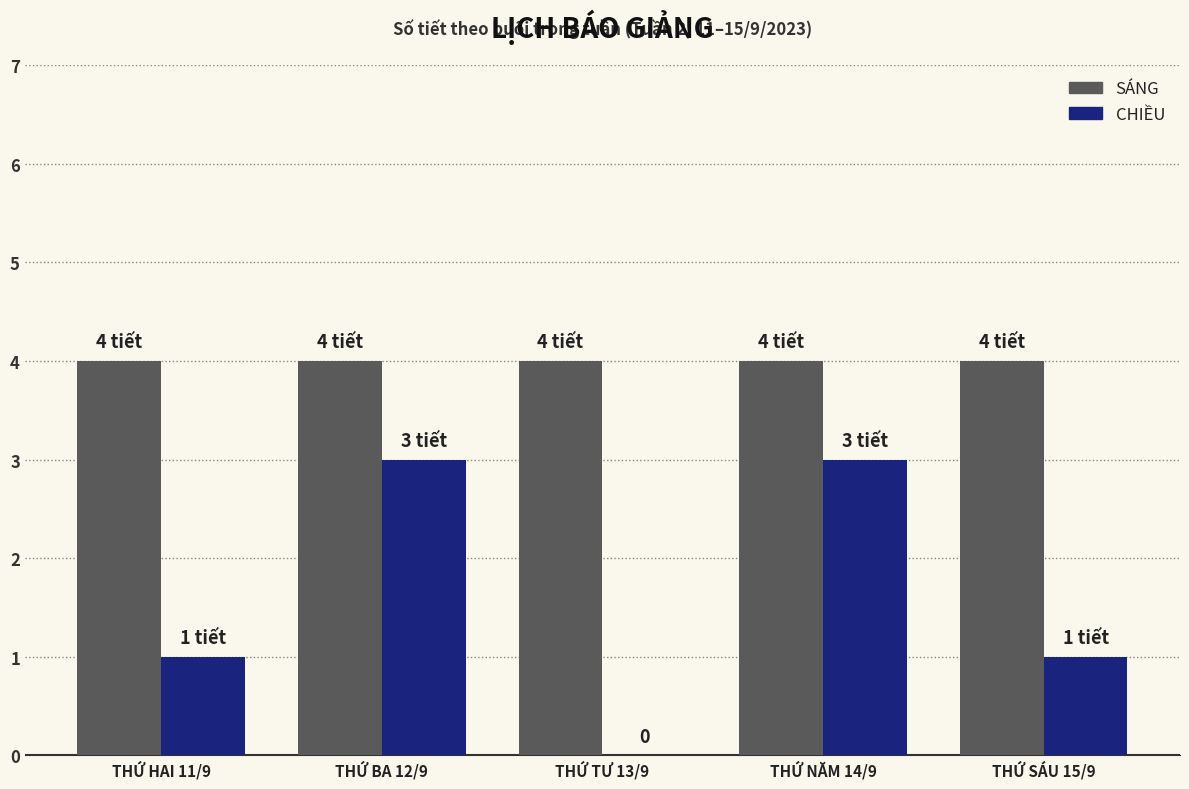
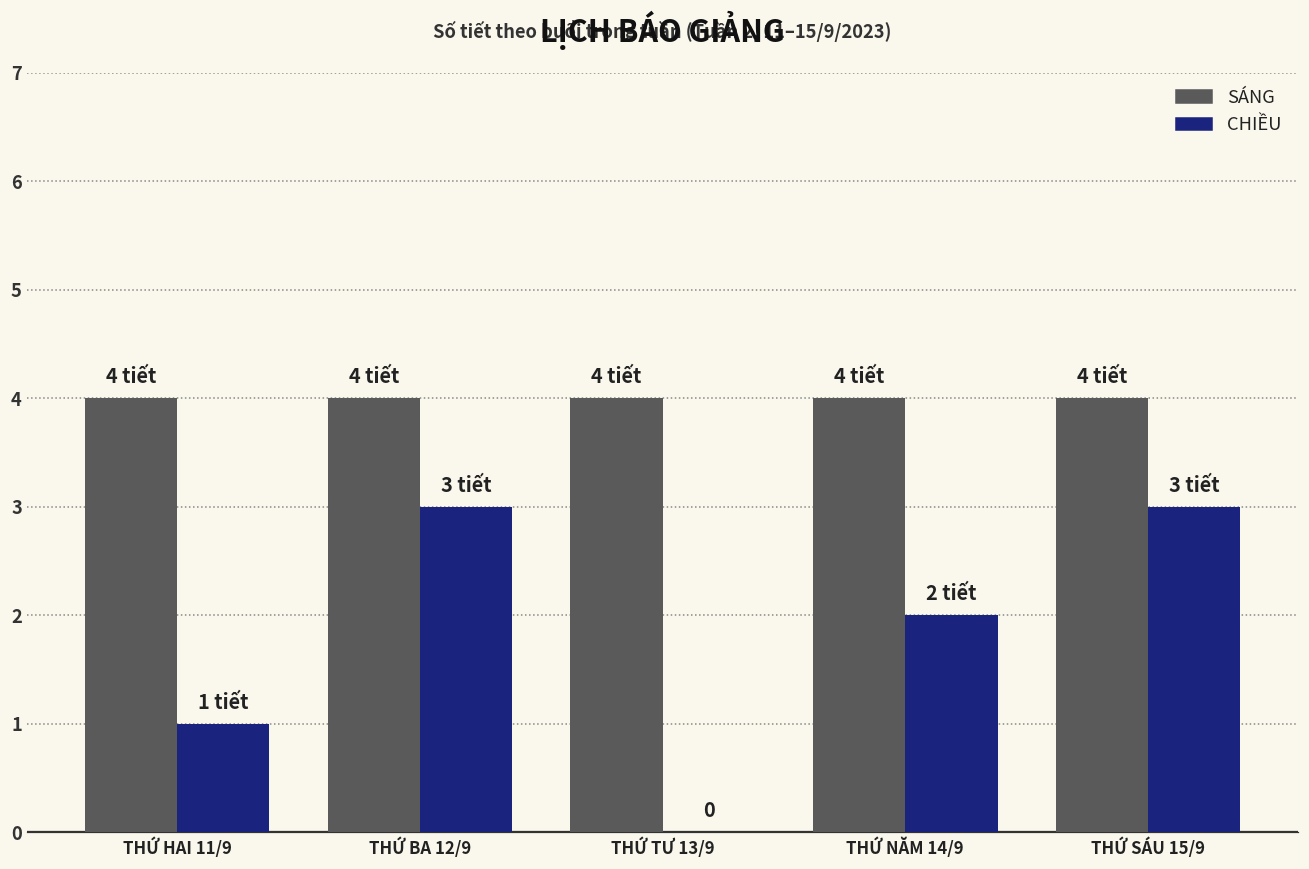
CHIỀU, THỨ NĂM 14/9: 3 -> 2
CHIỀU, THỨ SÁU 15/9: 1 -> 3
